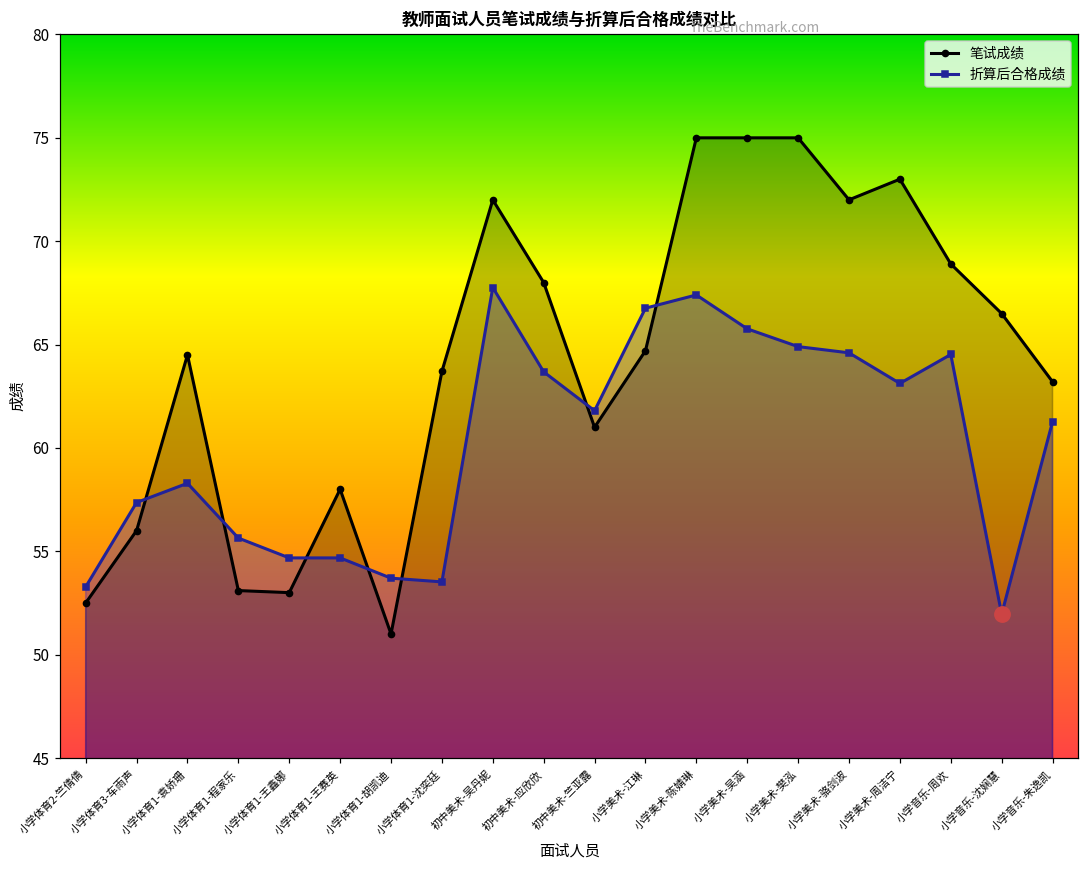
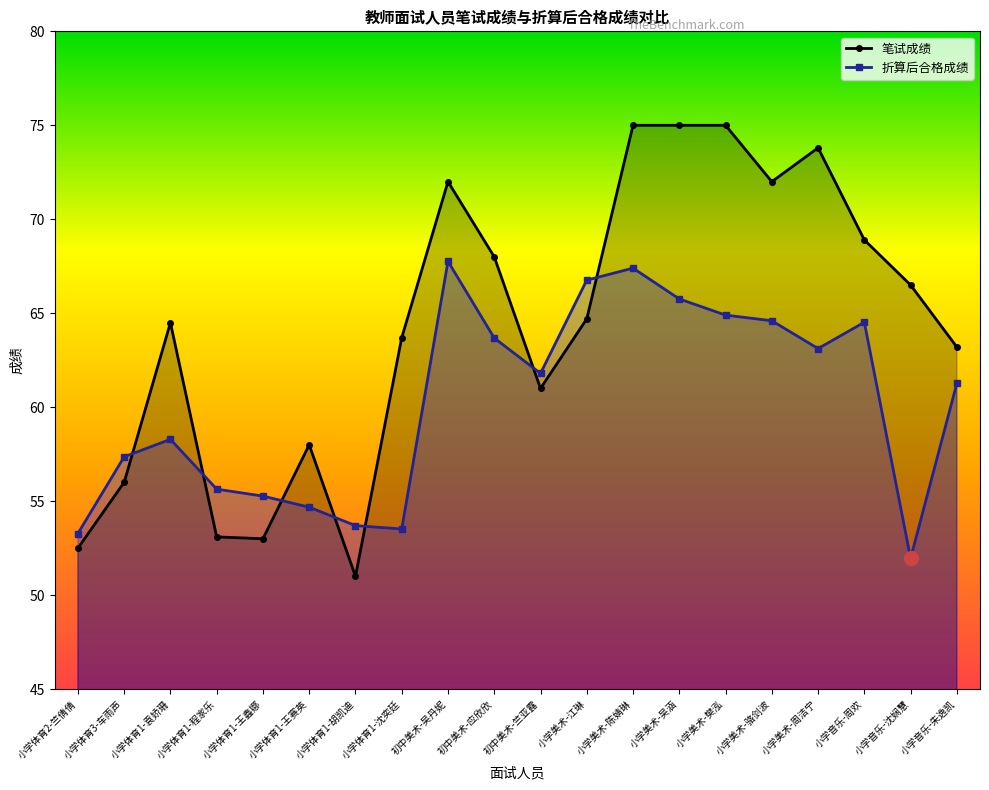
折算后合格成绩, 小学体育1-王鑫娜: 54.7 -> 55.3
笔试成绩, 小学美术-周洁宁: 73.0 -> 73.8
